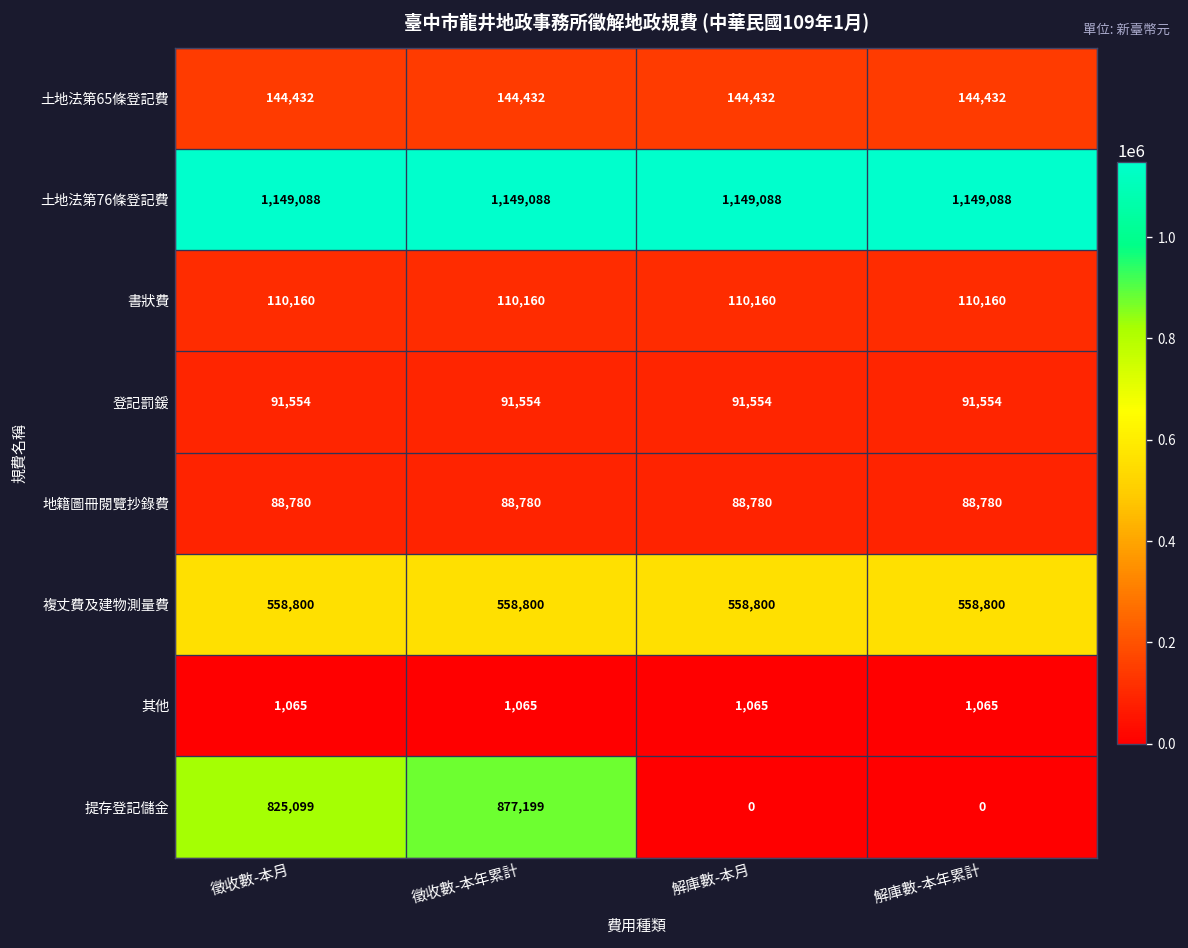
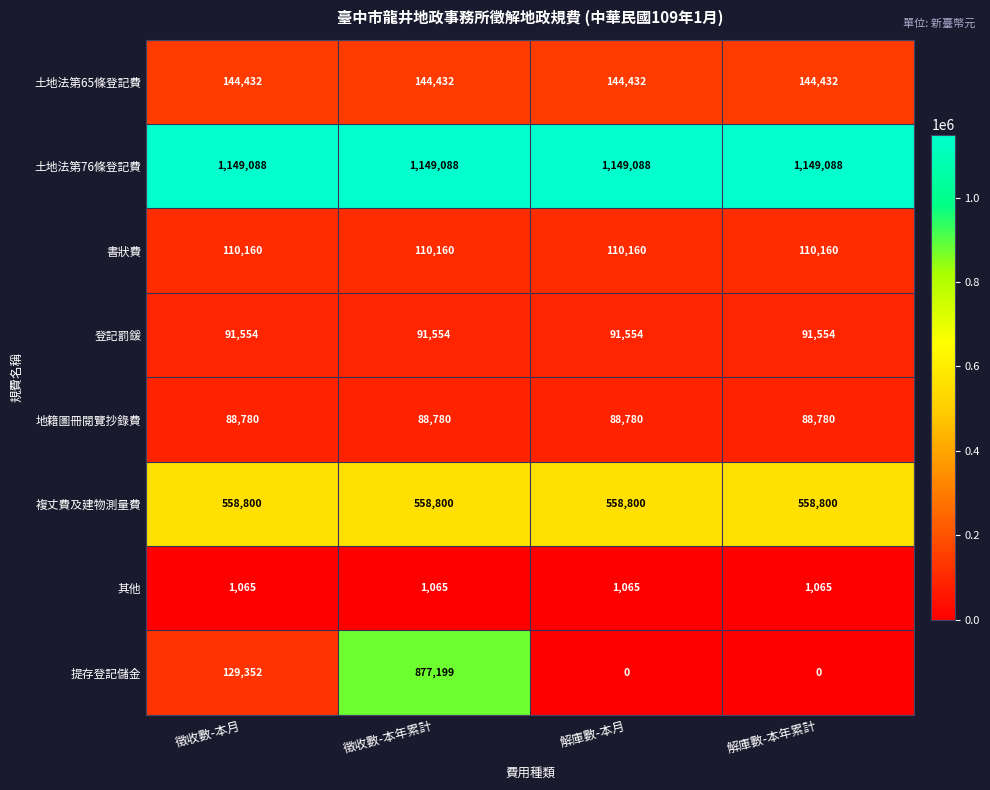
提存登記儲金, 徵收數-本月: 825,099 -> 129,352
